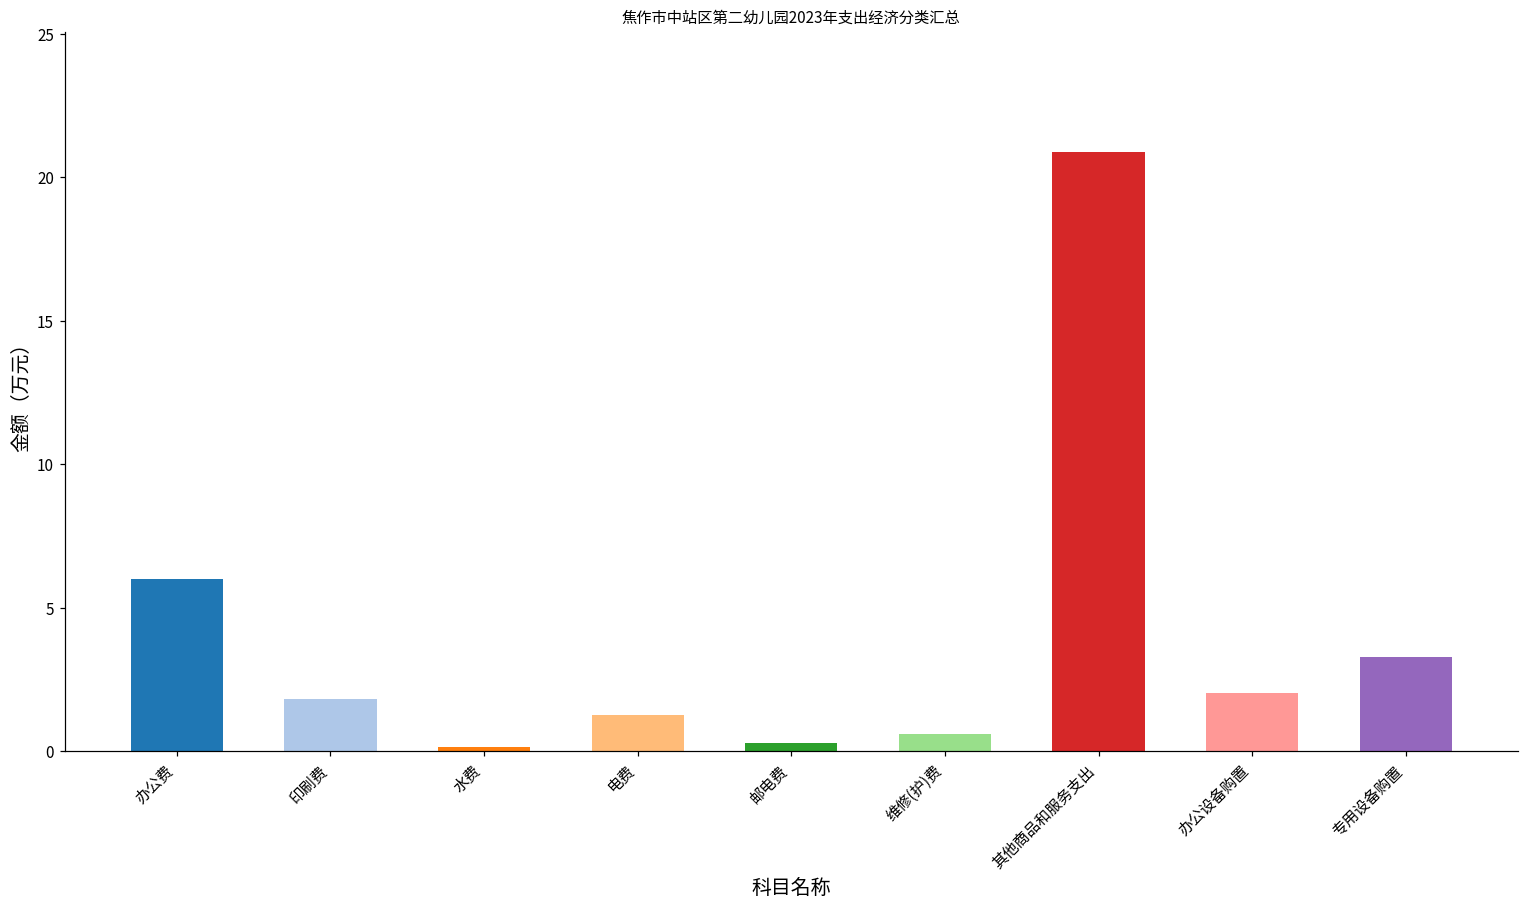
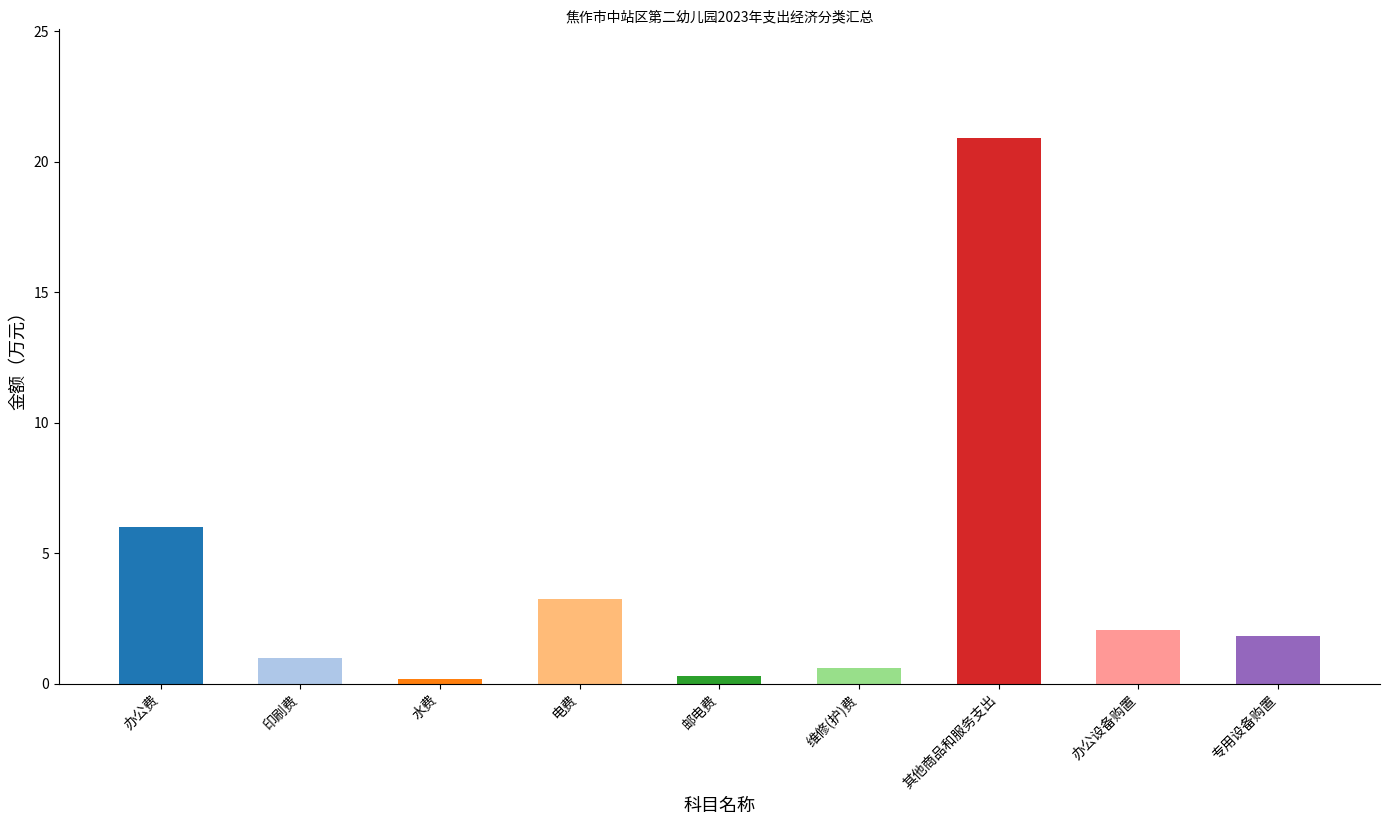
印刷费: 1.8 -> 1.0
电费: 1.3 -> 3.2
专用设备购置: 3.3 -> 1.8
